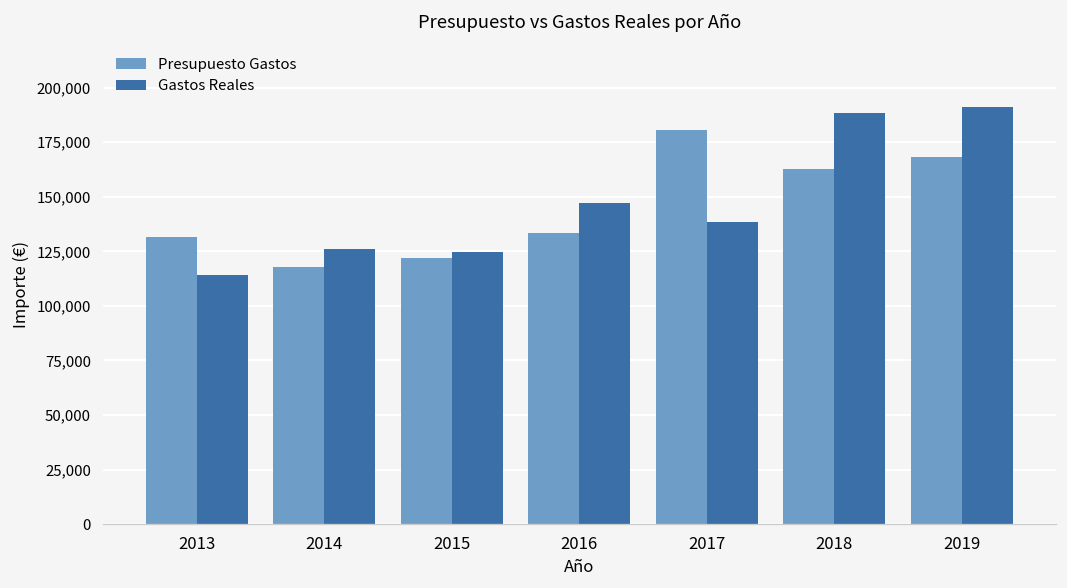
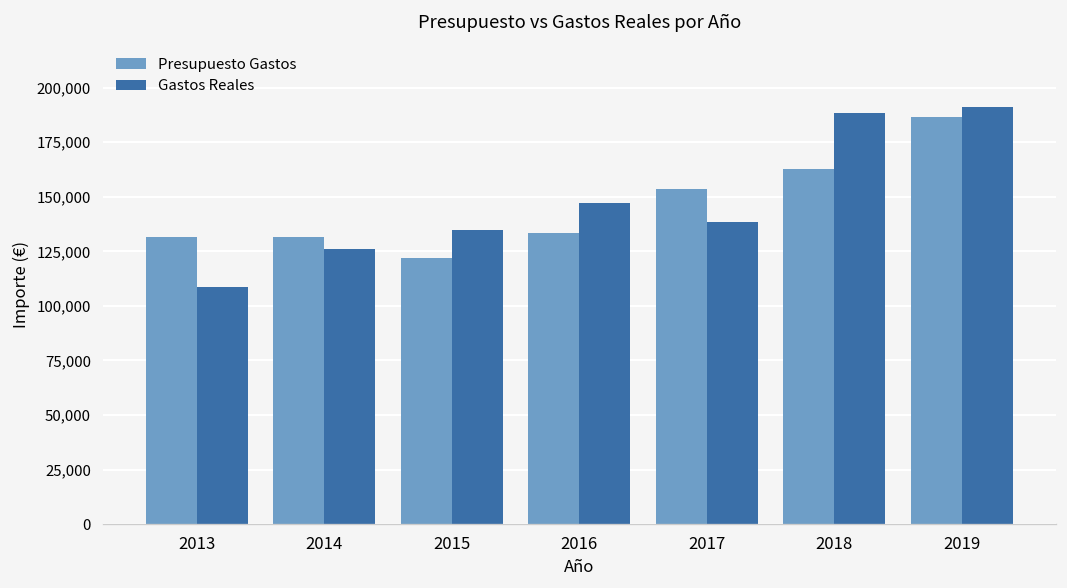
Gastos Reales, 2013: 114,000 -> 109,000
Presupuesto Gastos, 2014: 118,000 -> 132,000
Gastos Reales, 2015: 125,000 -> 135,000
Presupuesto Gastos, 2017: 181,000 -> 153,000
Presupuesto Gastos, 2019: 168,000 -> 186,000
